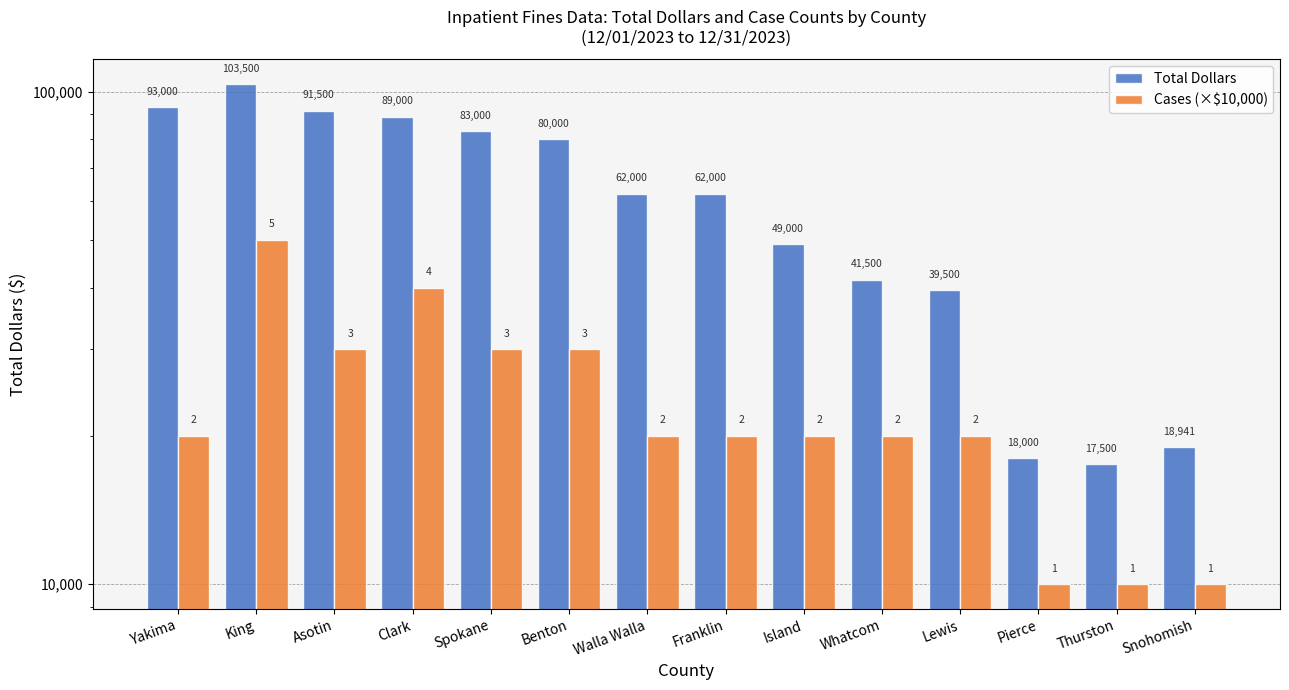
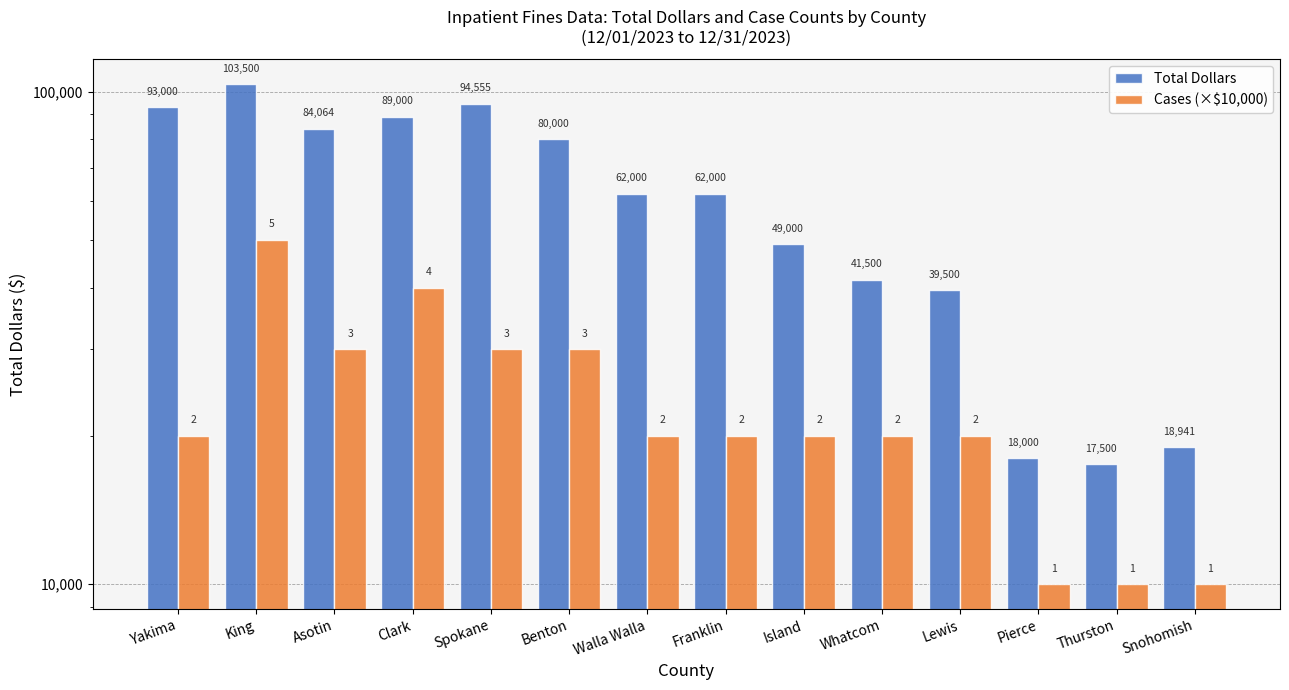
Total Dollars, Asotin: 91,500 -> 84,064
Total Dollars, Spokane: 83,000 -> 94,555
